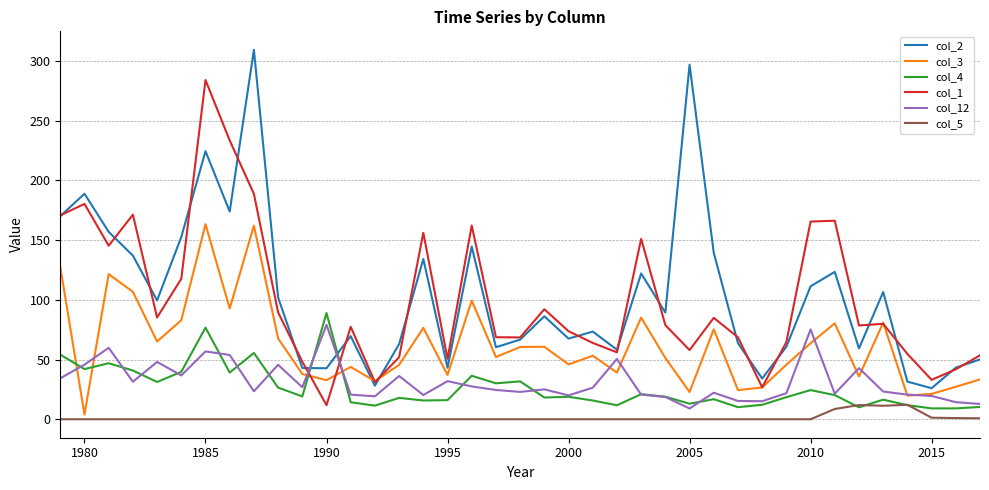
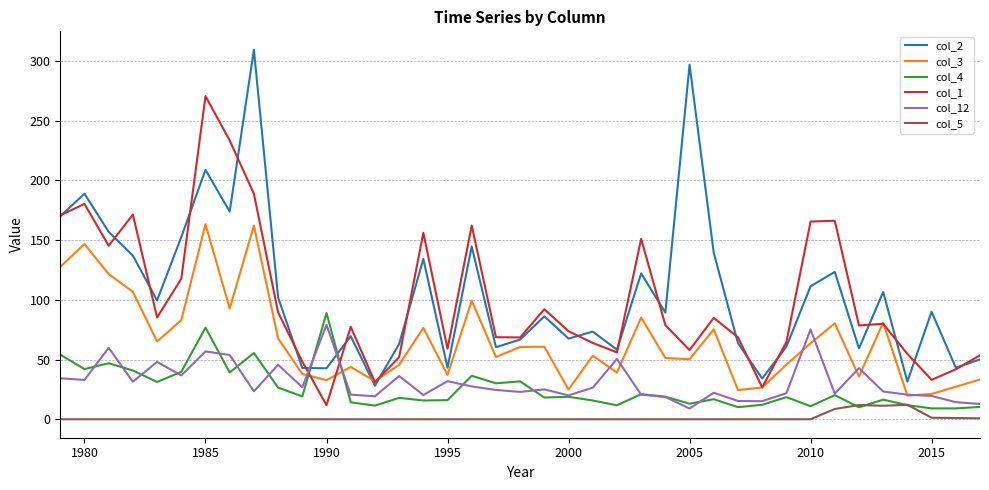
col_3, 1980: 4 -> 147
col_12, 1980: 46 -> 33
col_2, 1985: 224 -> 209
col_1, 1985: 284 -> 271
col_1, 1995: 51 -> 59
col_3, 2000: 46 -> 25
col_3, 2005: 23 -> 50
col_4, 2010: 24 -> 11
col_2, 2015: 26 -> 90
